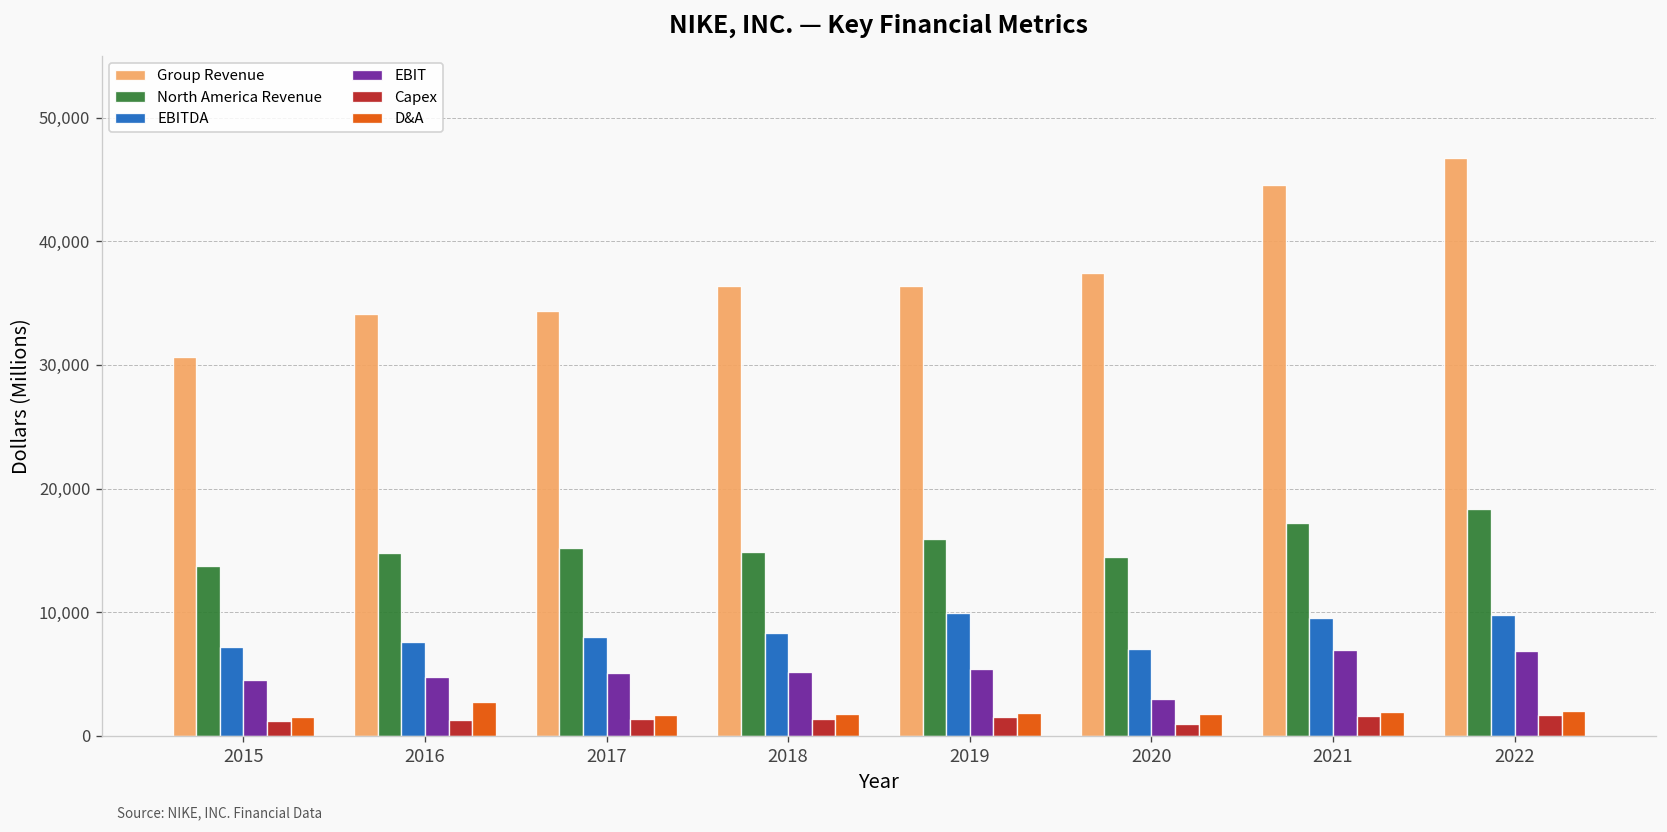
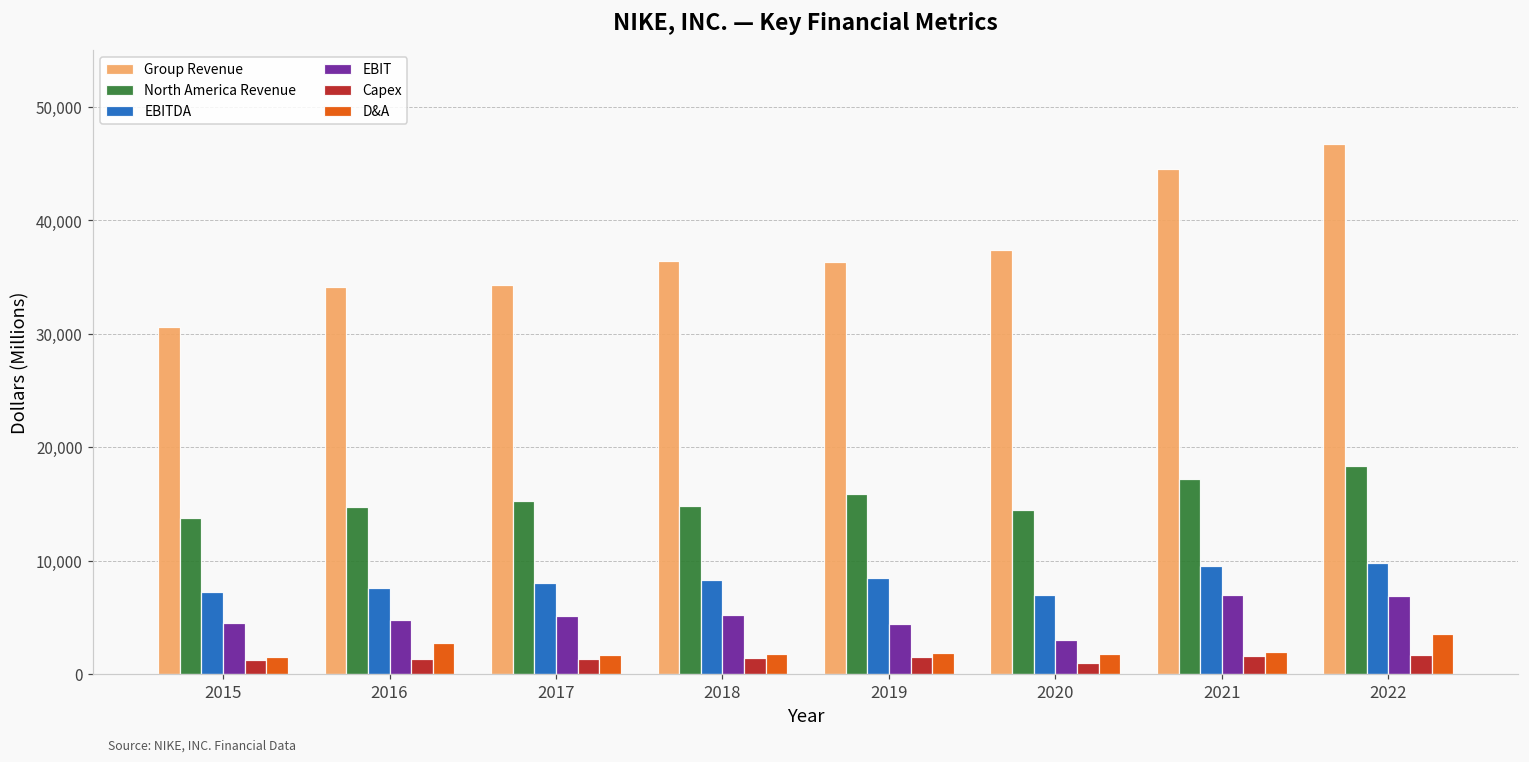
EBITDA, 2019: 9,900 -> 8,500
EBIT, 2019: 5,400 -> 4,400
D&A, 2022: 2,000 -> 3,500
